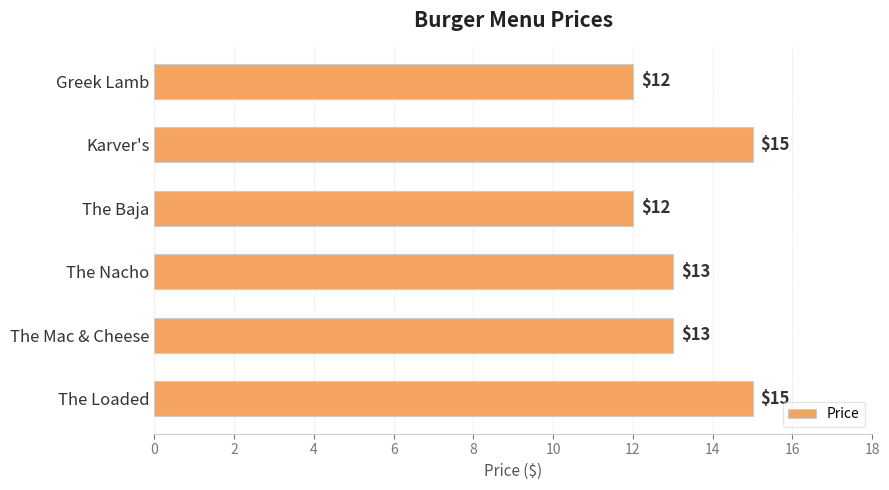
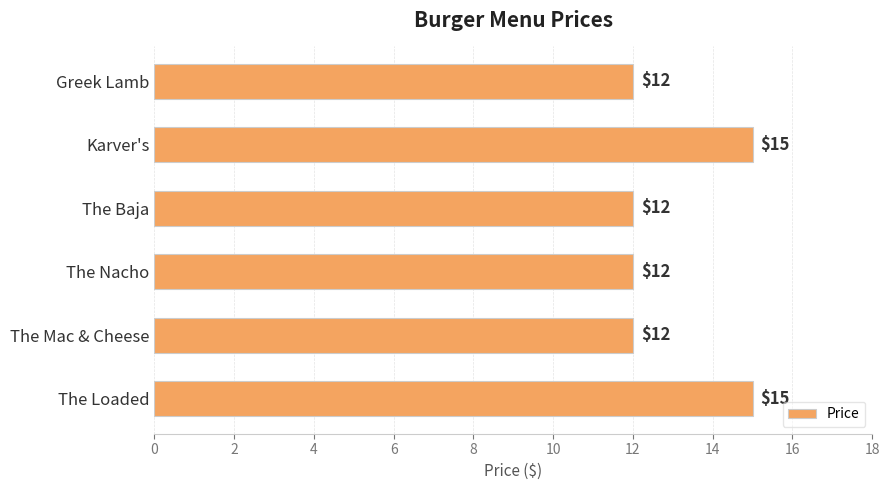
The Nacho: $13 -> $12
The Mac & Cheese: $13 -> $12
